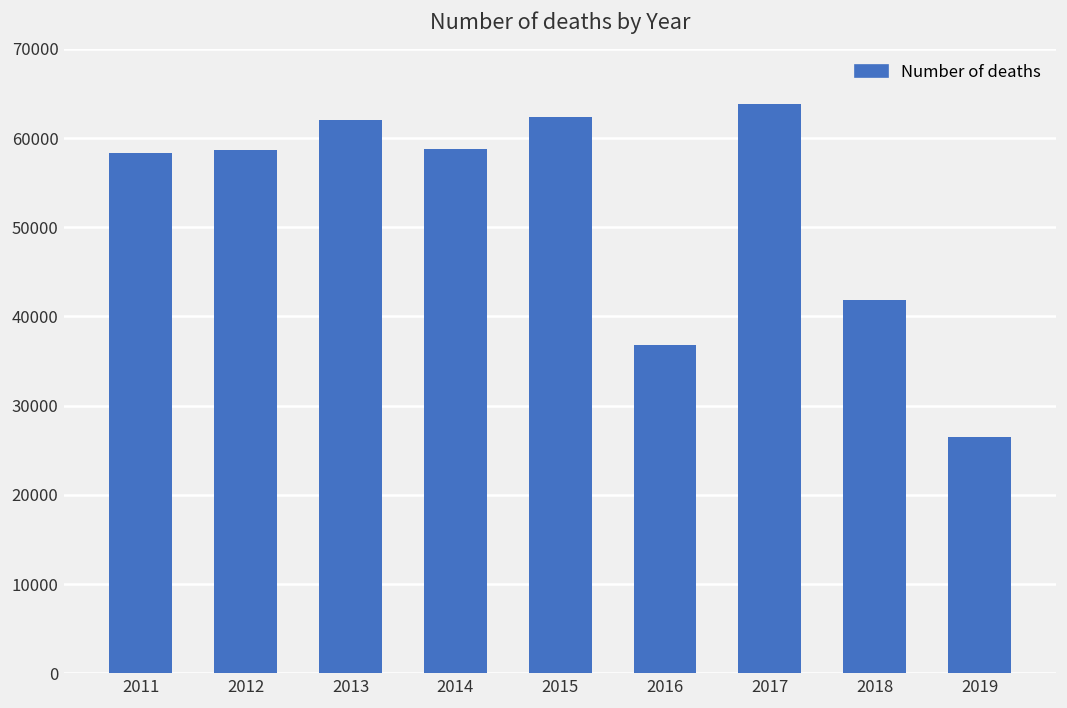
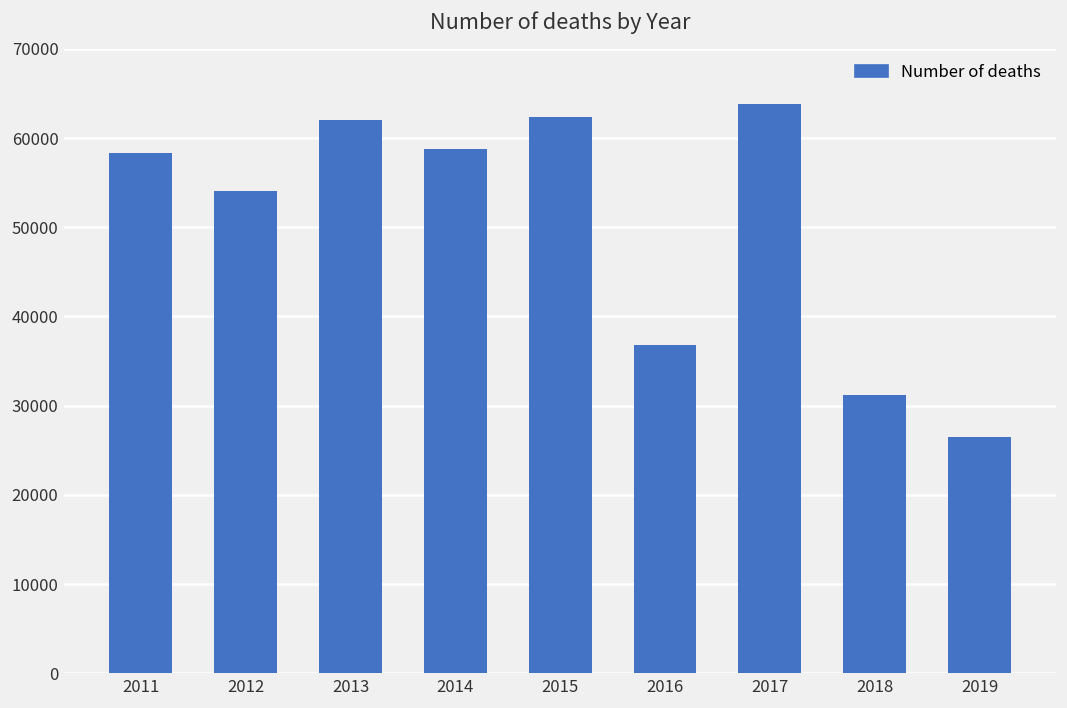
2012: 59000 -> 54000
2018: 42000 -> 31000
